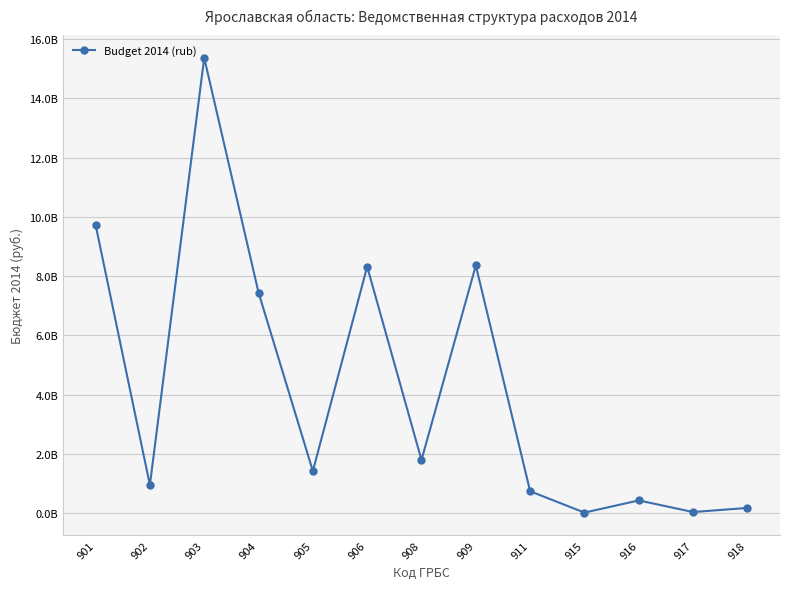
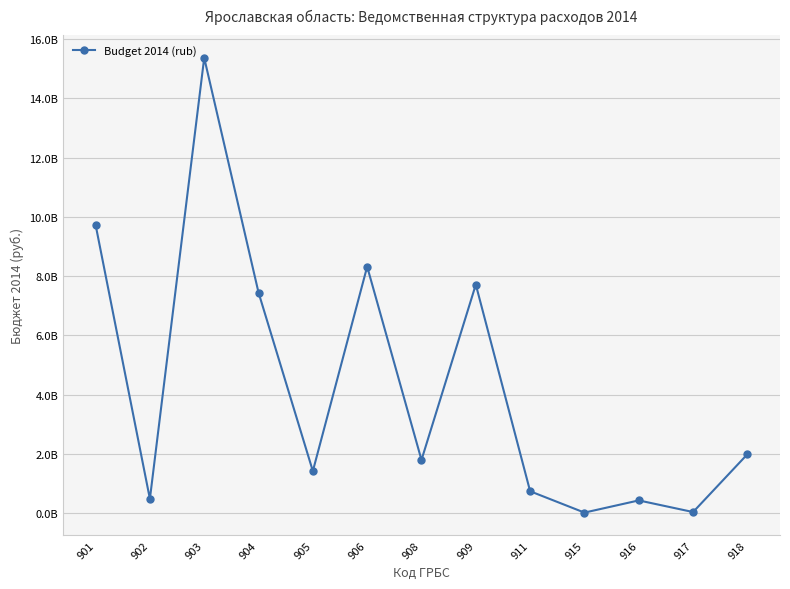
902: 1000000000 -> 500000000
909: 8400000000 -> 7700000000
918: 200000000 -> 2000000000
